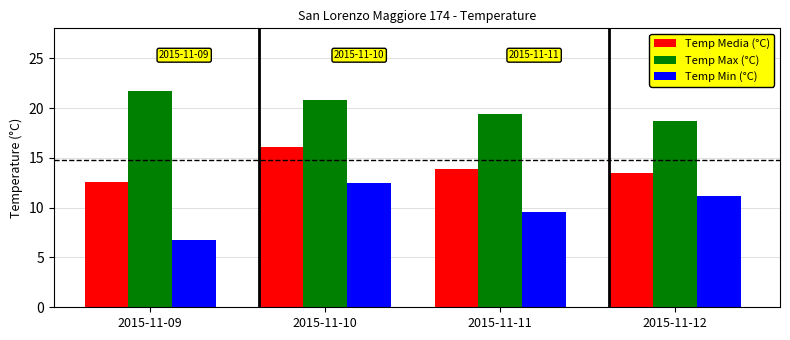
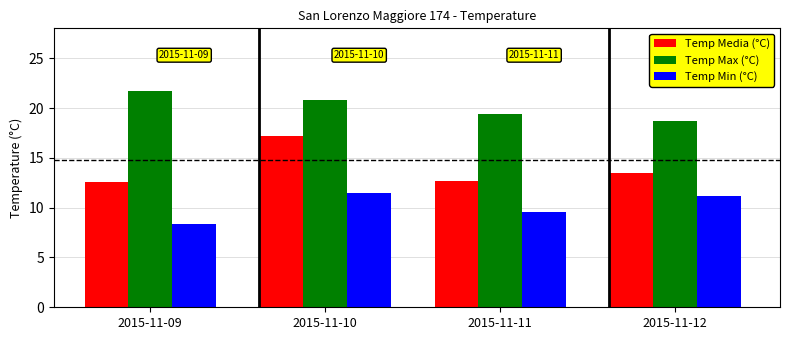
Temp Min (°C), 2015-11-09: 7 -> 8
Temp Media (°C), 2015-11-10: 16 -> 17
Temp Min (°C), 2015-11-10: 13 -> 12
Temp Media (°C), 2015-11-11: 14 -> 13
